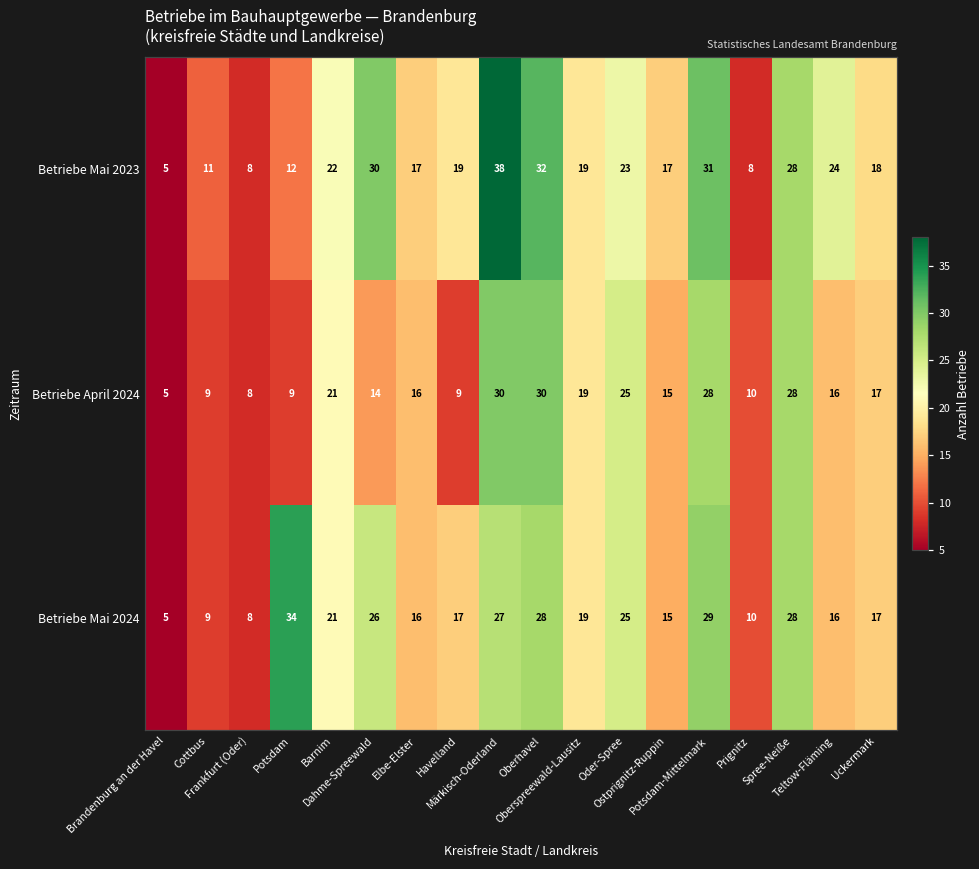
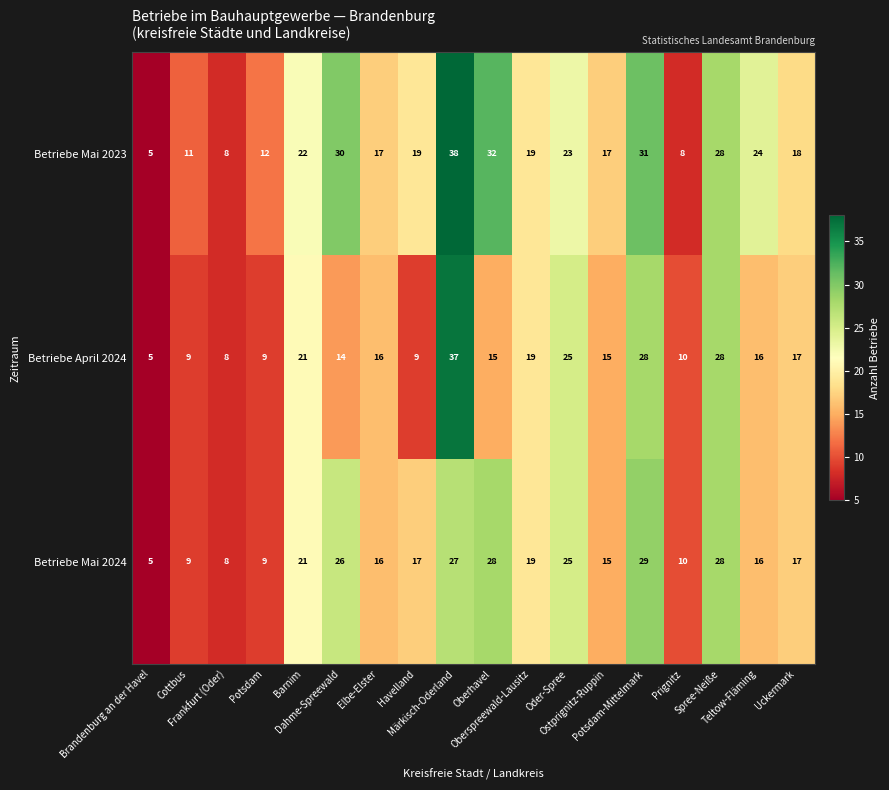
Betriebe April 2024, Märkisch-Oderland: 30 -> 37
Betriebe April 2024, Oberhavel: 30 -> 15
Betriebe Mai 2024, Potsdam: 34 -> 9
